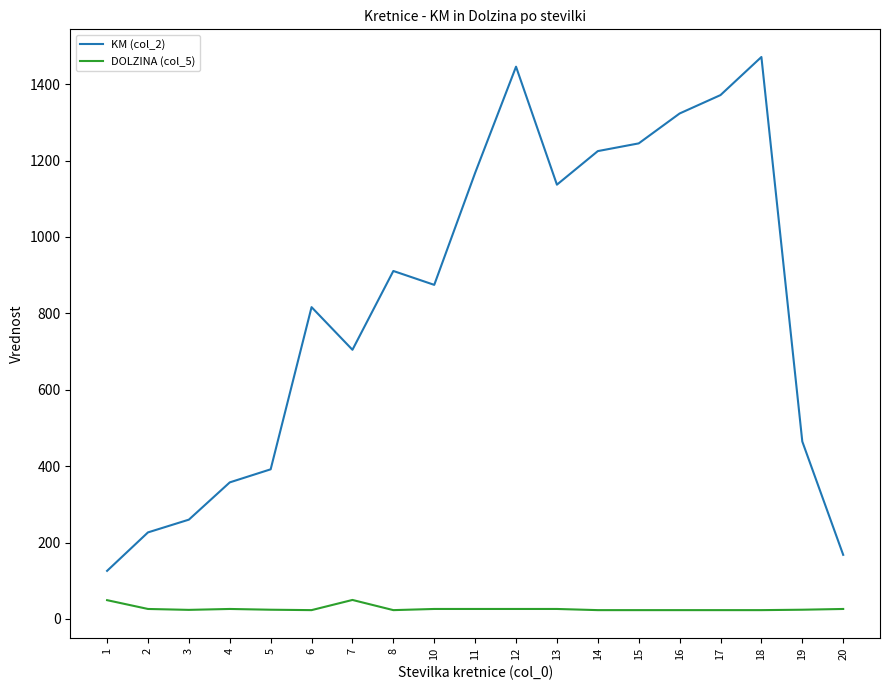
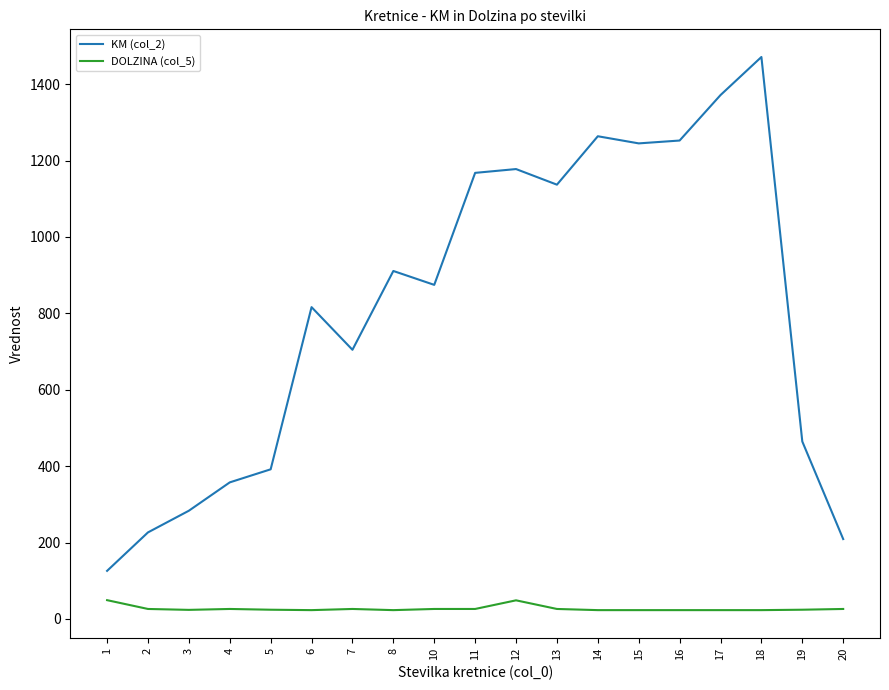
KM (col_2), 3: 260 -> 280
DOLZINA (col_5), 7: 50 -> 30
KM (col_2), 12: 1450 -> 1180
DOLZINA (col_5), 12: 30 -> 50
KM (col_2), 14: 1220 -> 1260
KM (col_2), 16: 1320 -> 1250
KM (col_2), 20: 170 -> 210
